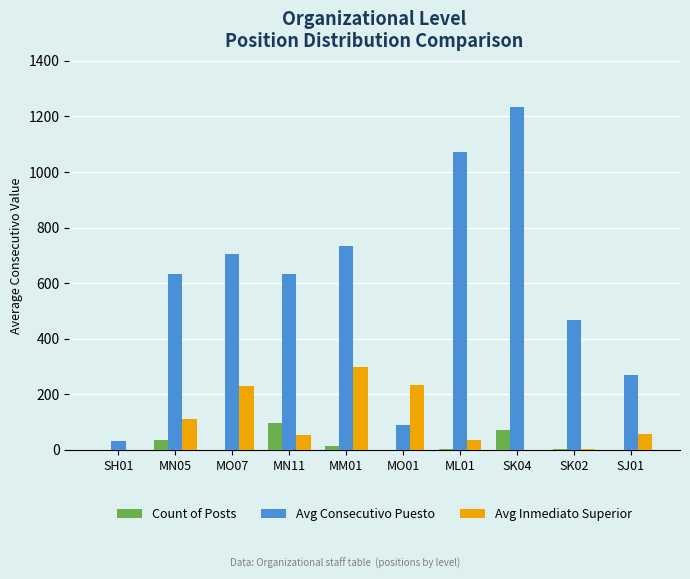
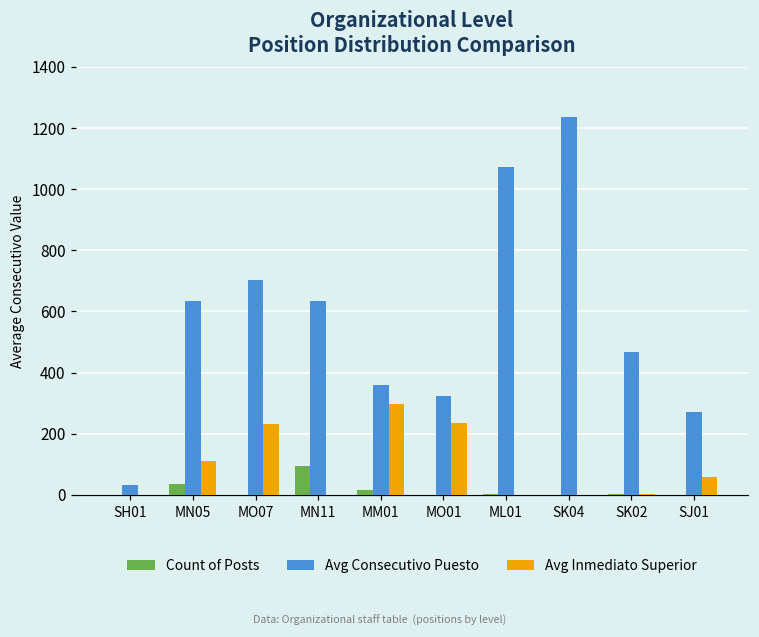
Avg Inmediato Superior, MN11: 50 -> 0
Avg Consecutivo Puesto, MM01: 730 -> 360
Avg Consecutivo Puesto, MO01: 90 -> 330
Avg Inmediato Superior, ML01: 40 -> 0
Count of Posts, SK04: 70 -> 0
